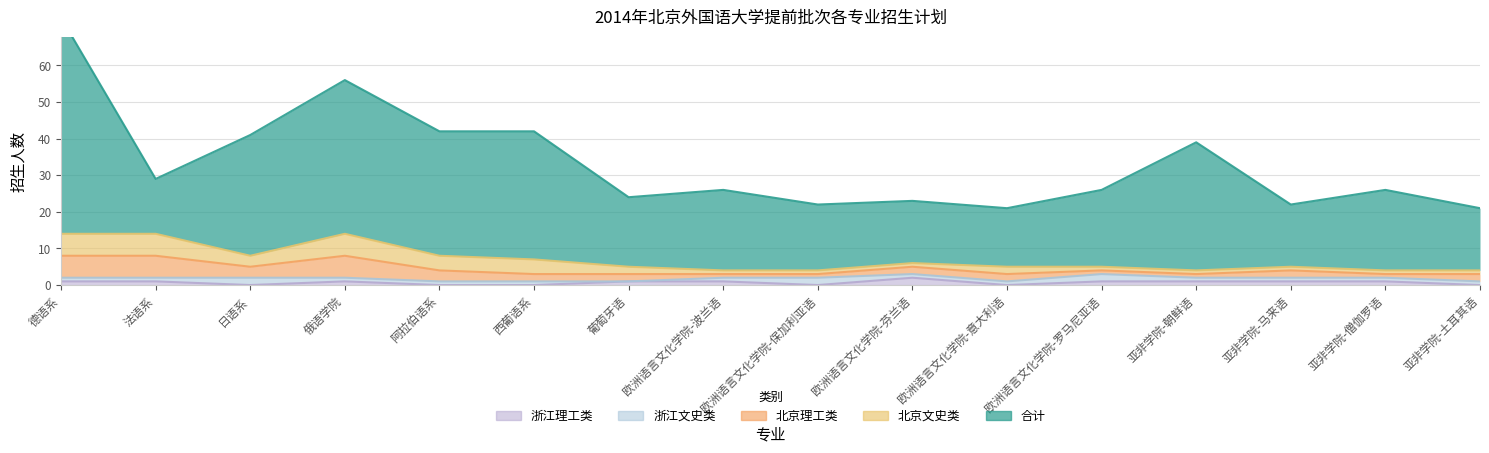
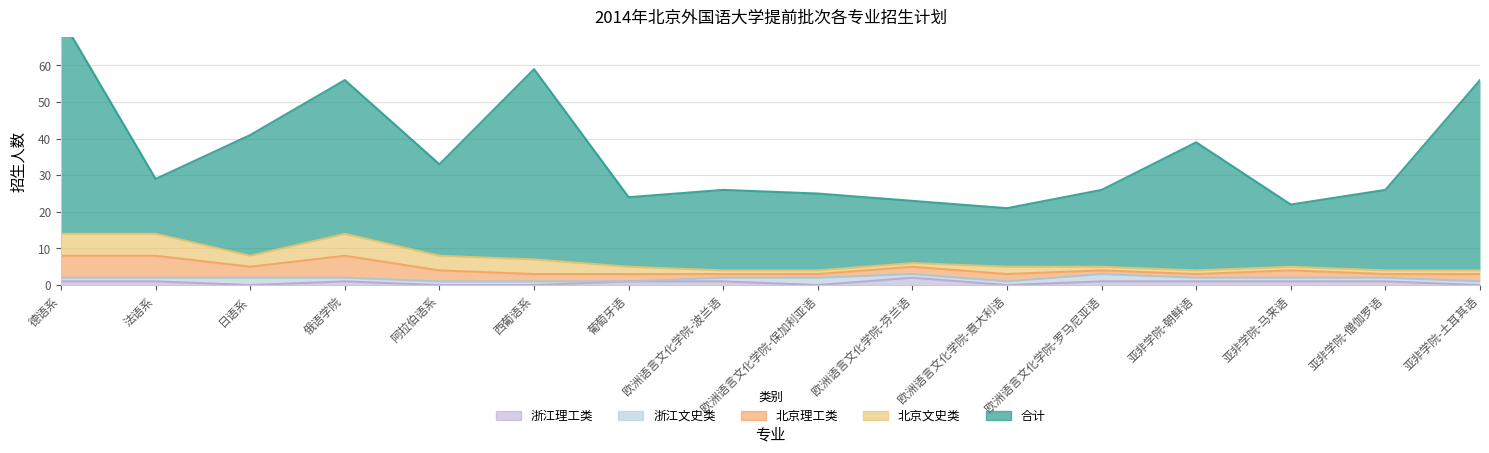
合计, 阿拉伯语系: 34 -> 25
合计, 西葡语系: 35 -> 52
合计, 欧洲语言文化学院-保加利亚语: 18 -> 21
合计, 亚非学院-土耳其语: 17 -> 52
